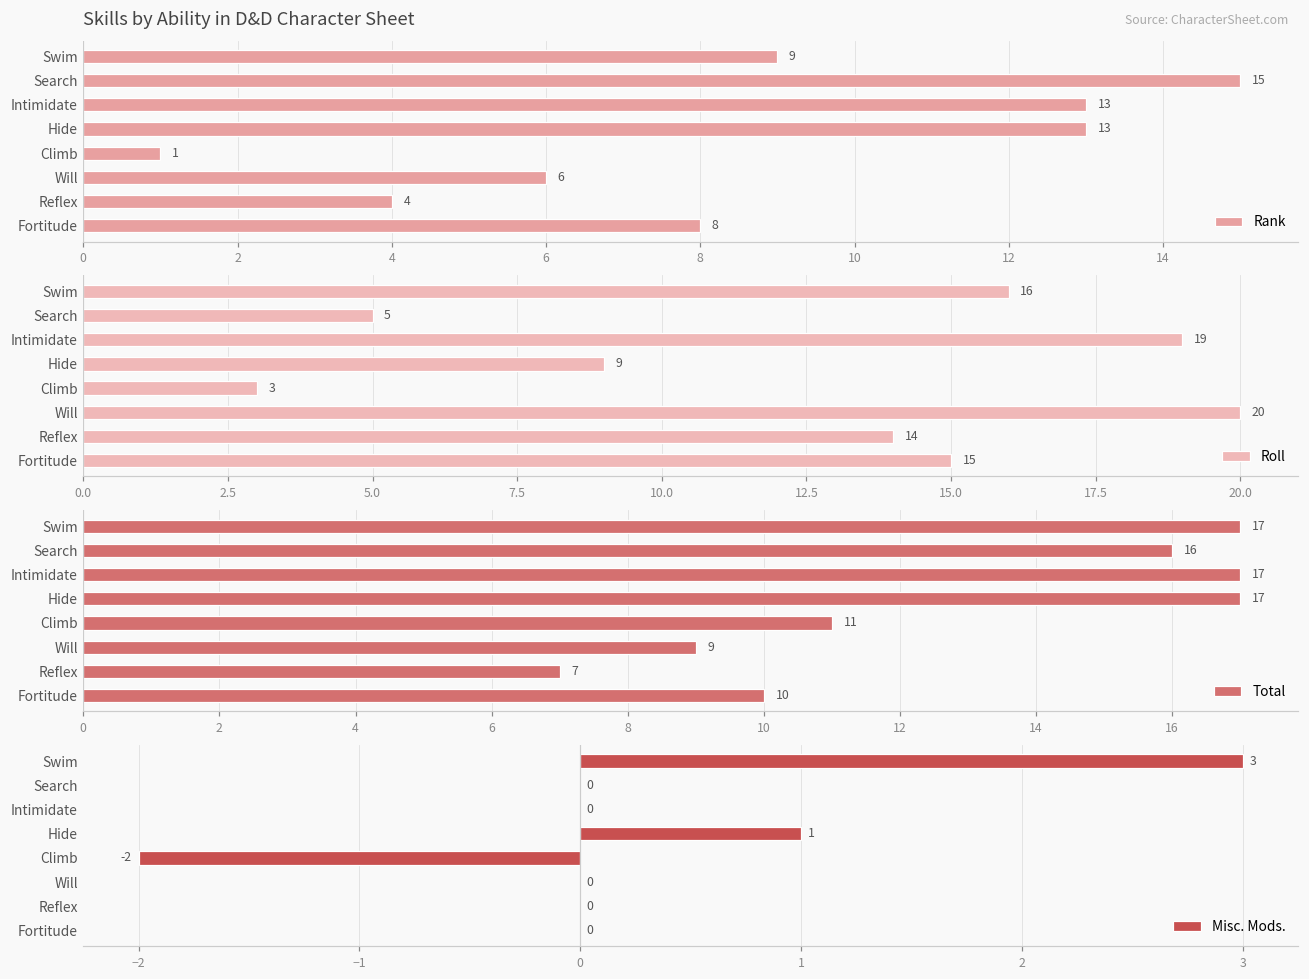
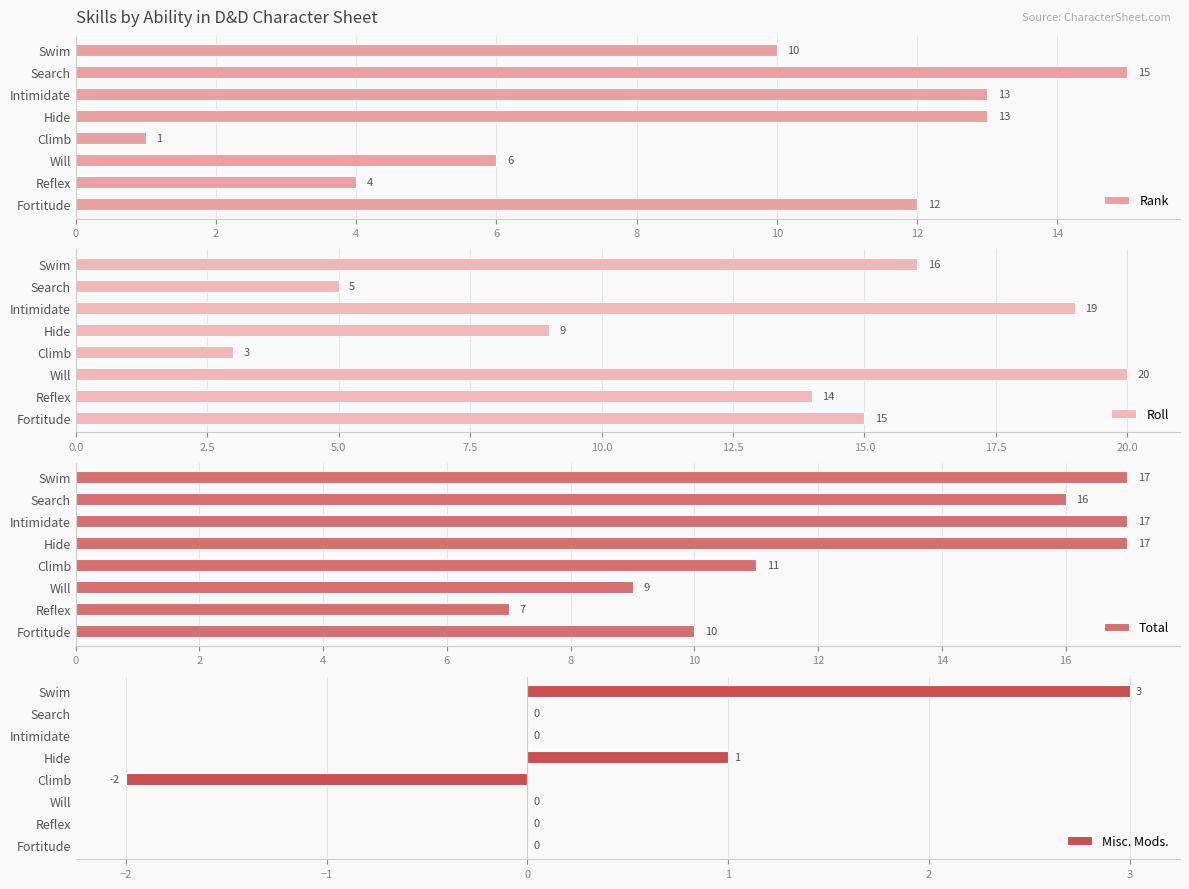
Skills by Ability in D&D Character Sheet, Swim: 9 -> 10
Skills by Ability in D&D Character Sheet, Fortitude: 8 -> 12
